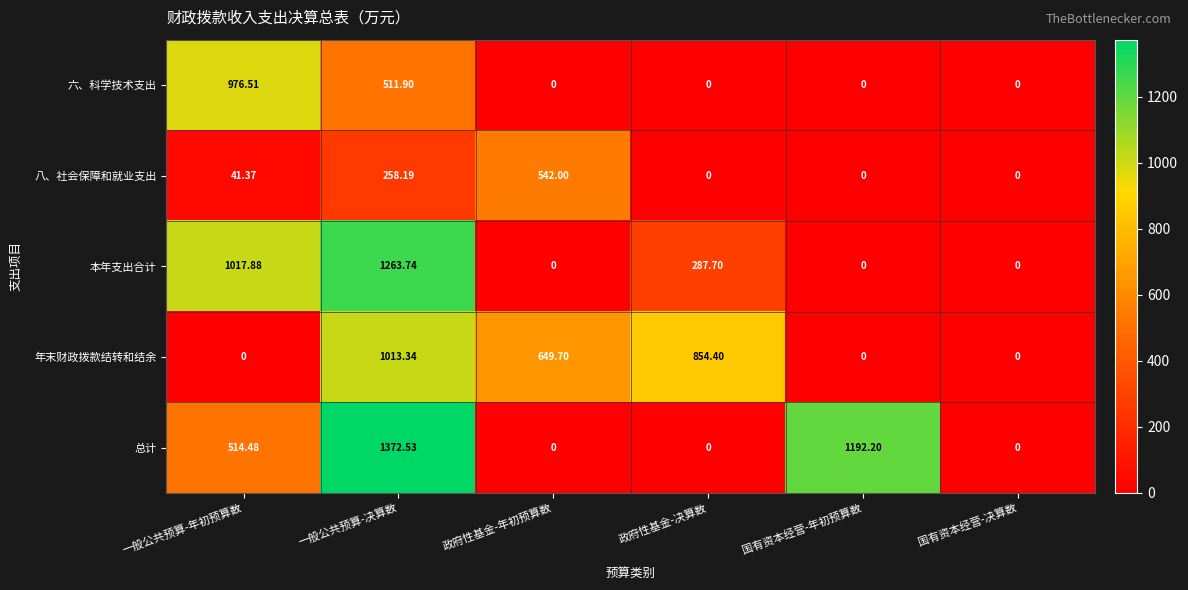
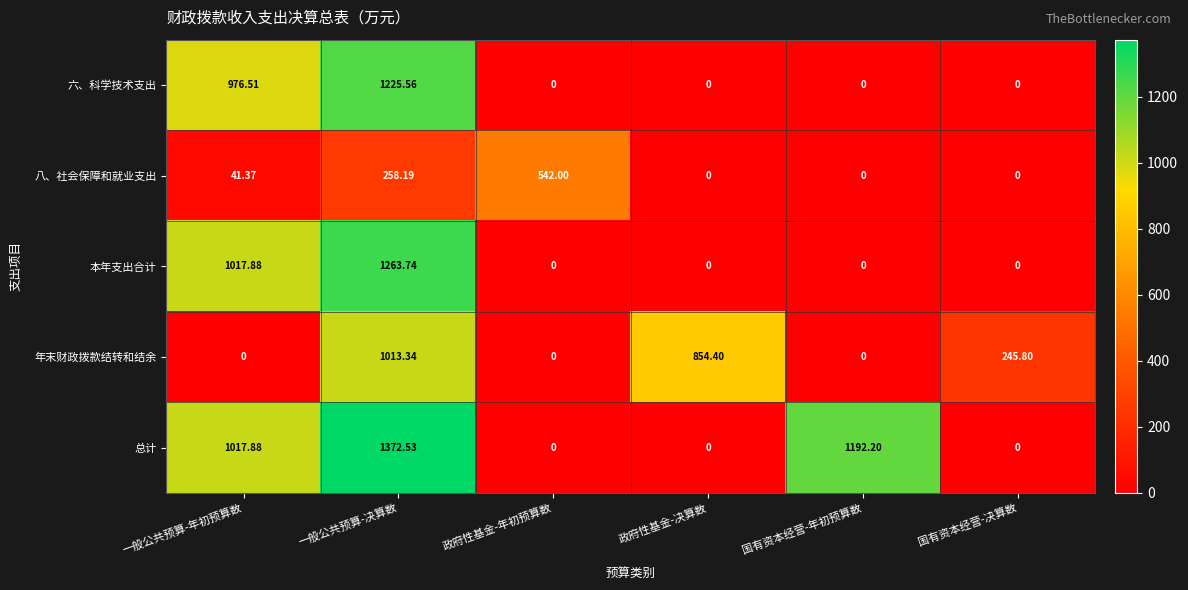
六、科学技术支出, 一般公共预算-决算数: 511.90 -> 1225.56
本年支出合计, 政府性基金-决算数: 287.70 -> 0
年末财政拨款结转和结余, 政府性基金-年初预算数: 649.70 -> 0
年末财政拨款结转和结余, 国有资本经营-决算数: 0 -> 245.80
总计, 一般公共预算-年初预算数: 514.48 -> 1017.88
